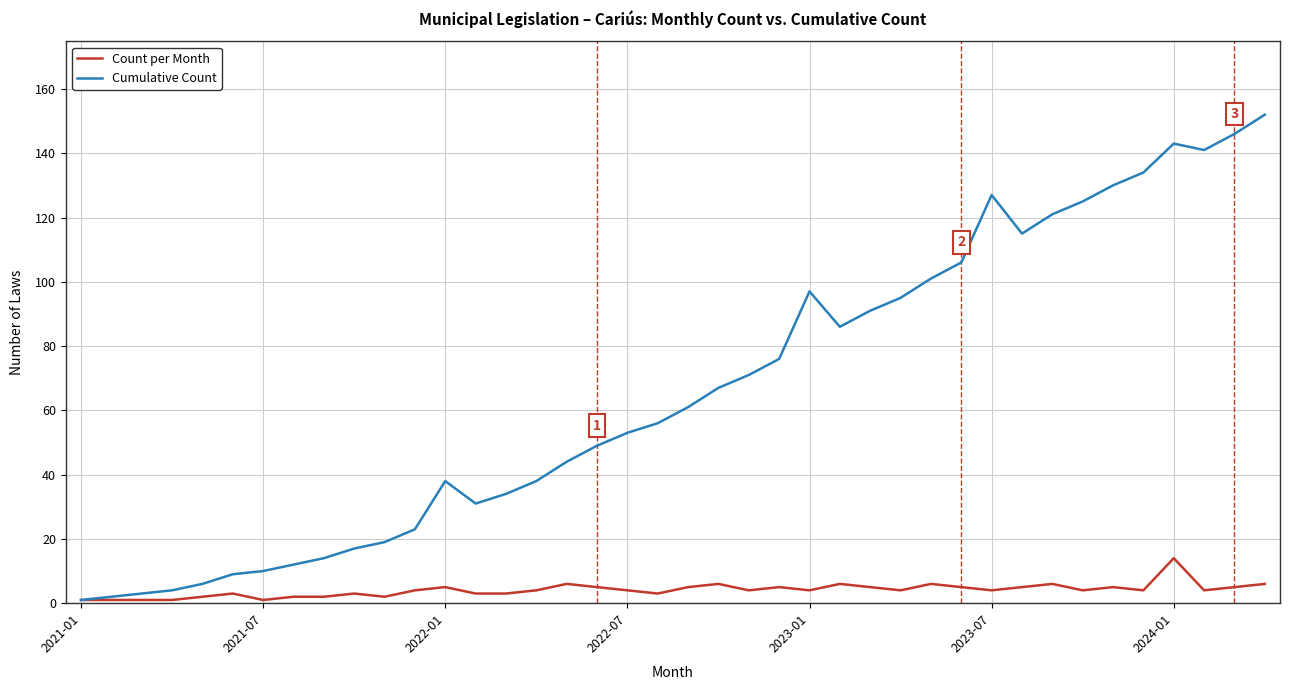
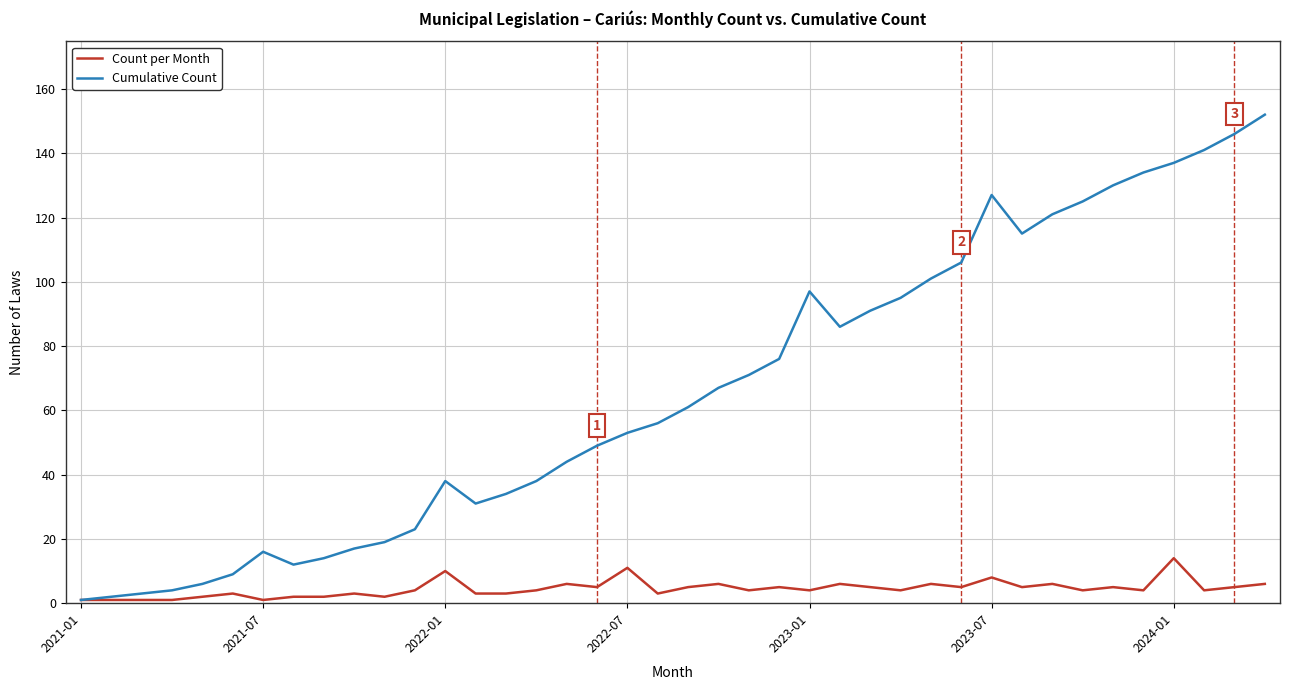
Cumulative Count, 2021-07: 10 -> 16
Count per Month, 2022-01: 5 -> 10
Count per Month, 2022-07: 4 -> 11
Count per Month, 2023-07: 4 -> 8
Cumulative Count, 2024-01: 143 -> 137
